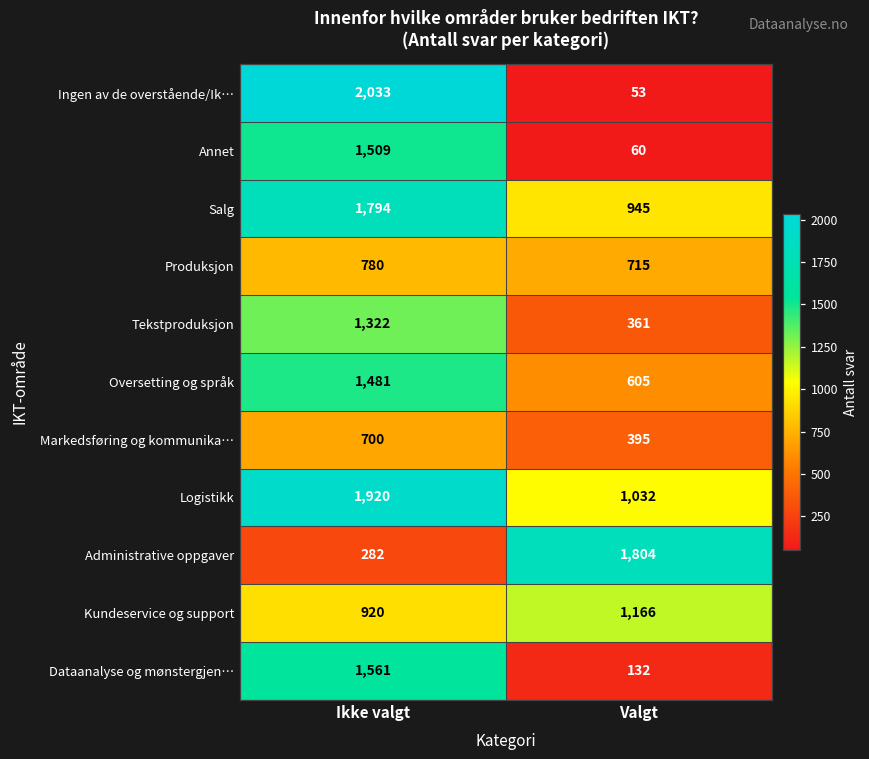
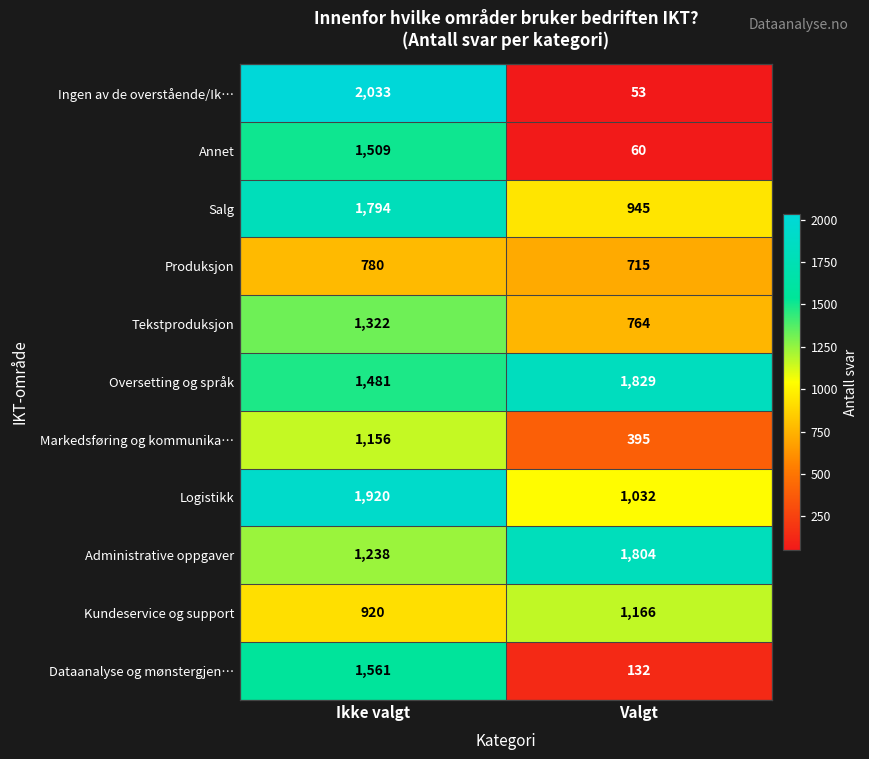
Tekstproduksjon, Valgt: 361 -> 764
Oversetting og språk, Valgt: 605 -> 1,829
Markedsføring og kommunika…, Ikke valgt: 700 -> 1,156
Administrative oppgaver, Ikke valgt: 282 -> 1,238
